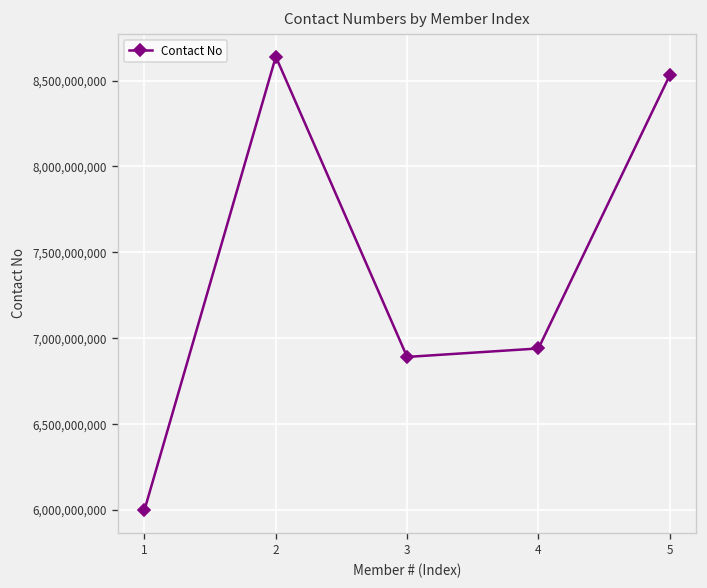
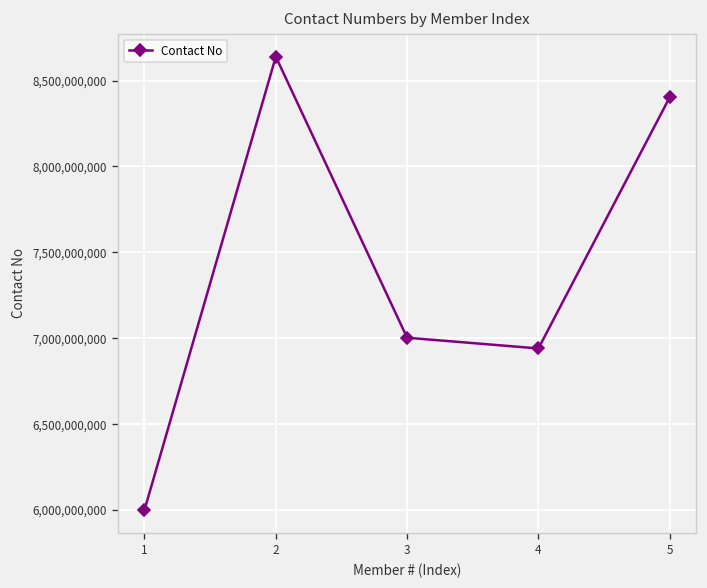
3: 6,890,000,000 -> 7,000,000,000
5: 8,530,000,000 -> 8,400,000,000
